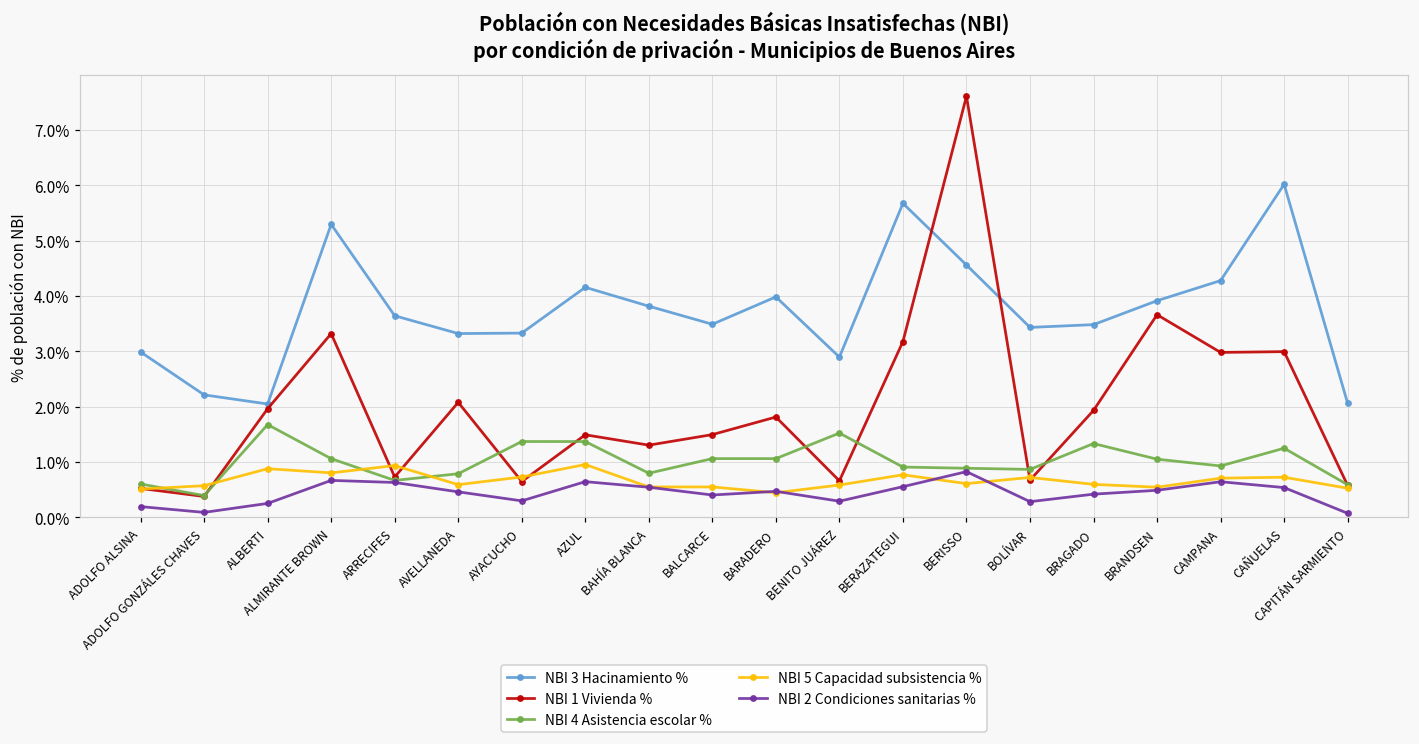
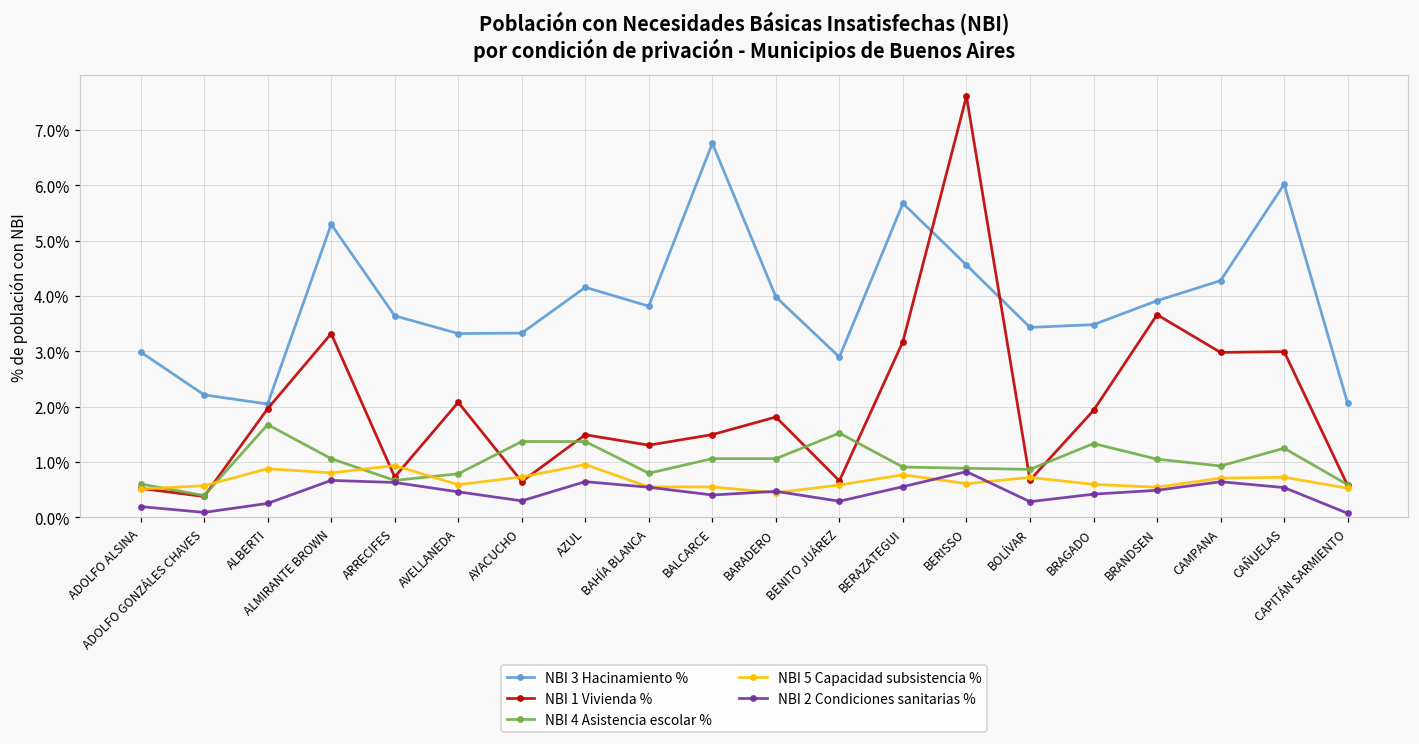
NBI 3 Hacinamiento %, BALCARCE: 3.5% -> 6.8%
